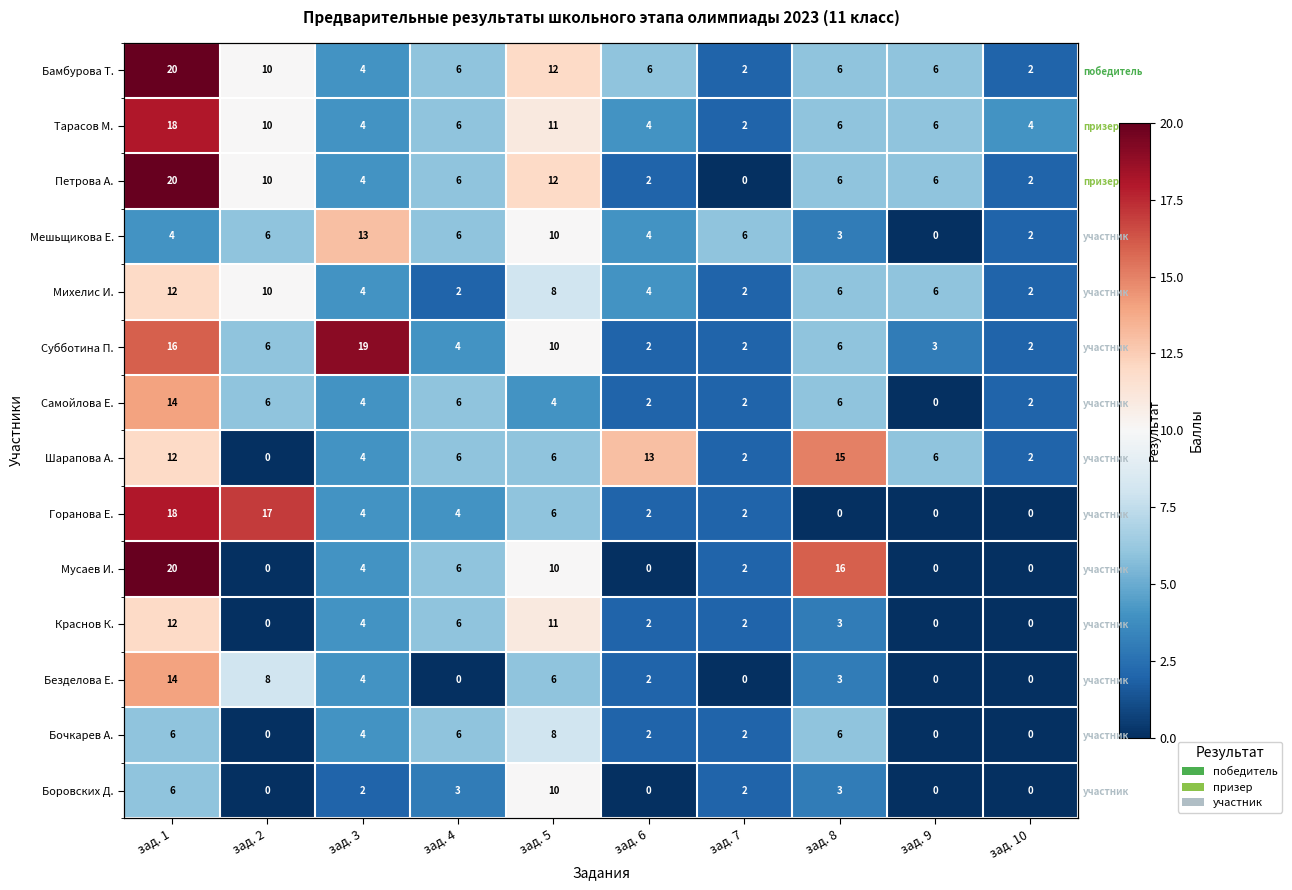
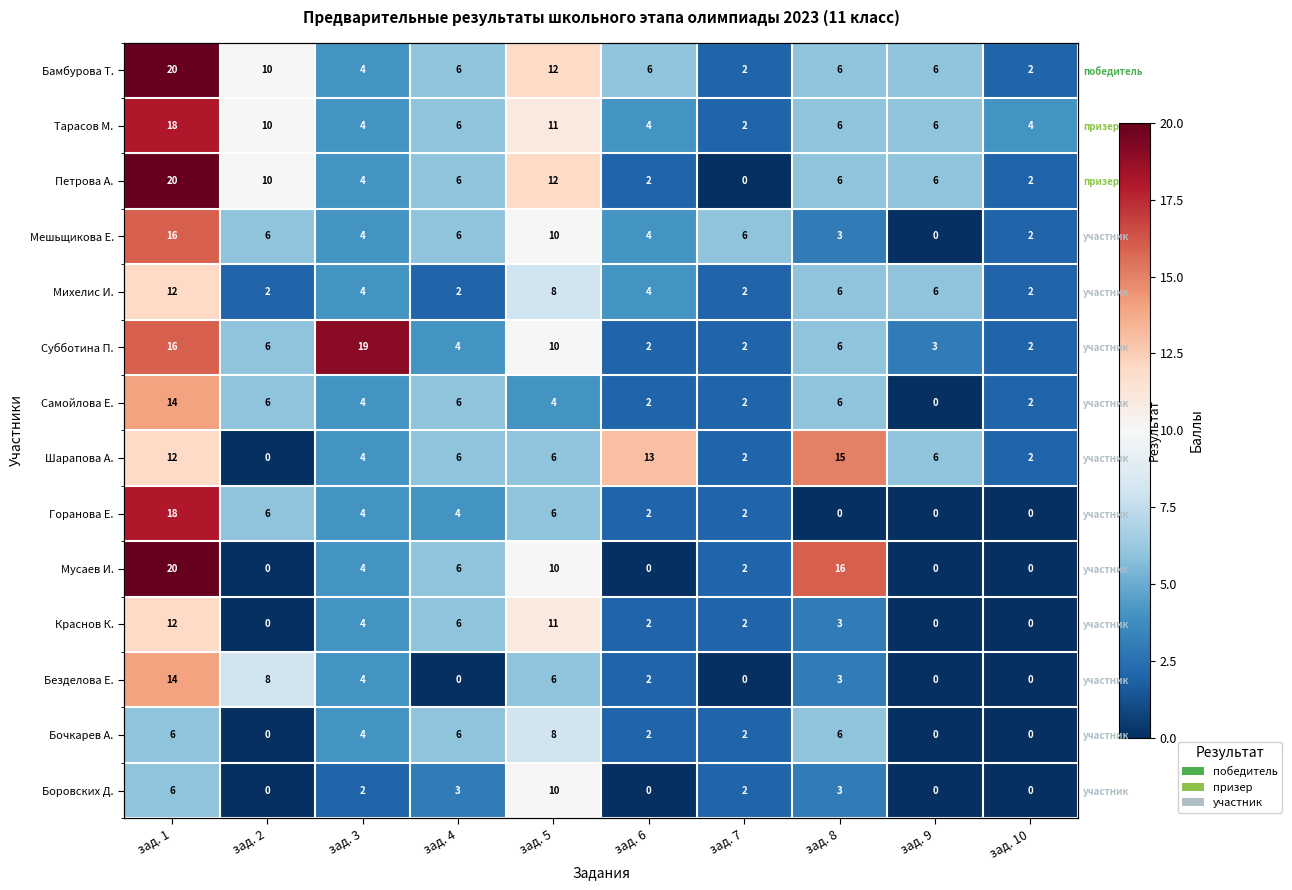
Мешьщикова Е., зад. 1: 4 -> 16
Мешьщикова Е., зад. 3: 13 -> 4
Михелис И., зад. 2: 10 -> 2
Горанова Е., зад. 2: 17 -> 6
